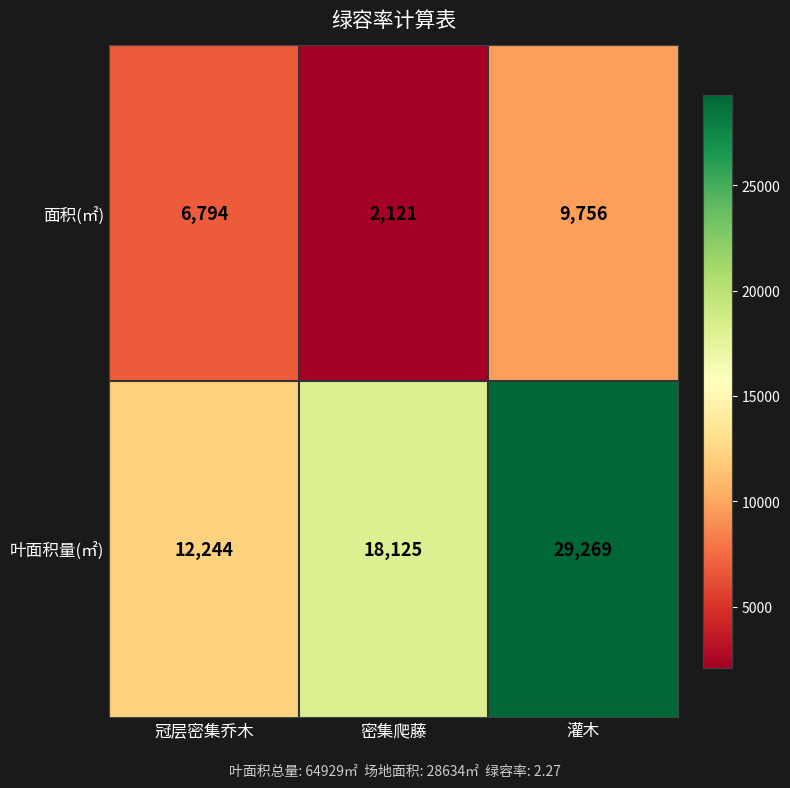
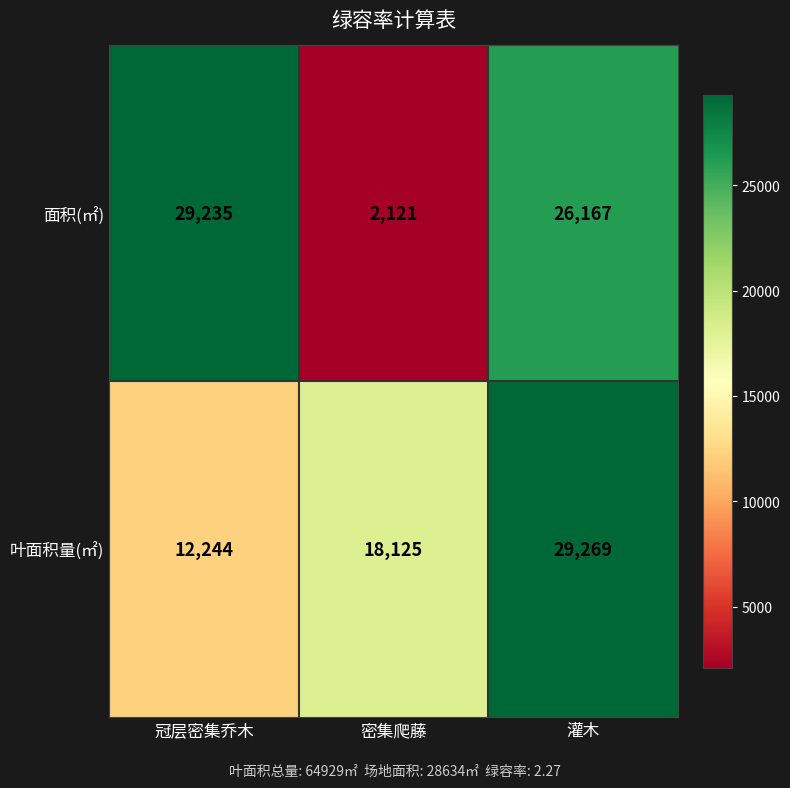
面积(㎡), 冠层密集乔木: 6,794 -> 29,235
面积(㎡), 灌木: 9,756 -> 26,167
